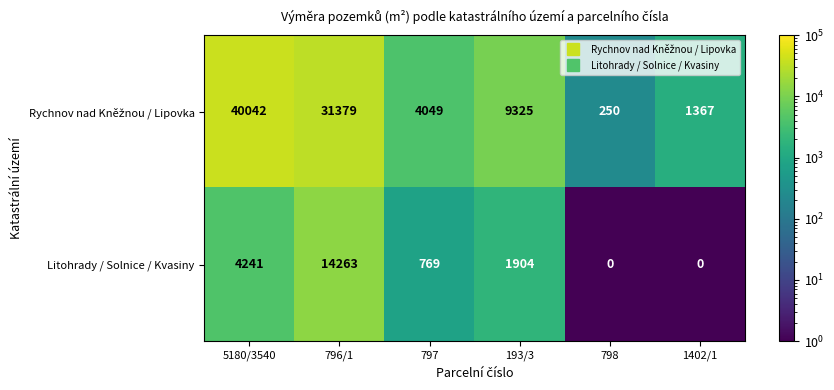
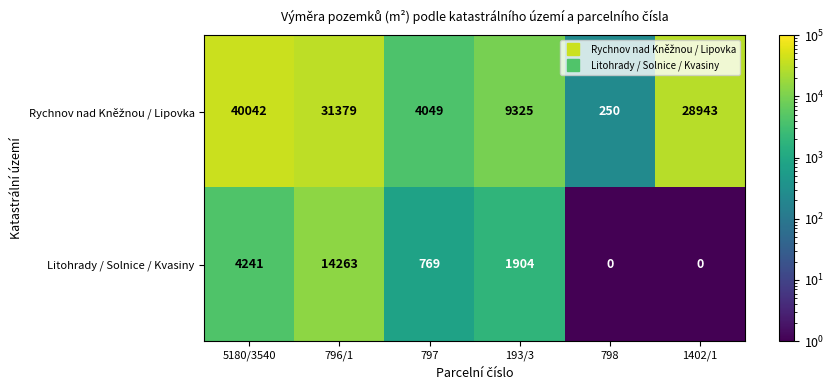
Rychnov nad Kněžnou / Lipovka, 1402/1: 1367 -> 28943
